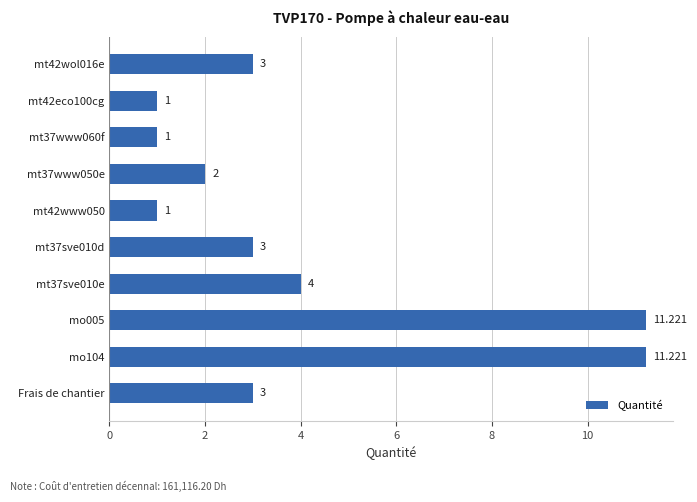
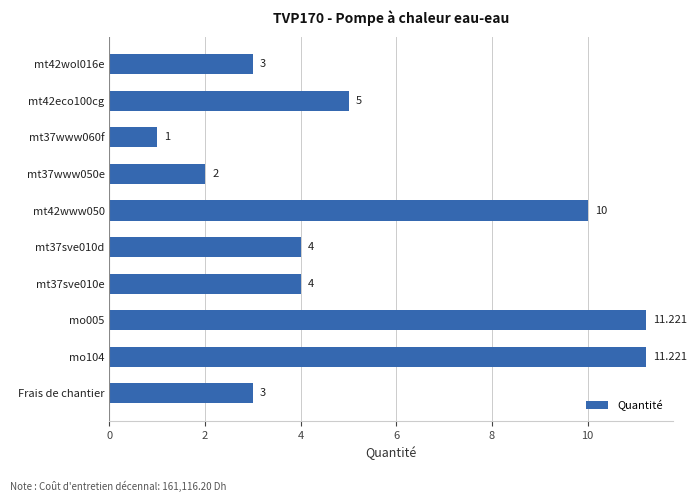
mt42eco100cg: 1 -> 5
mt42www050: 1 -> 10
mt37sve010d: 3 -> 4
